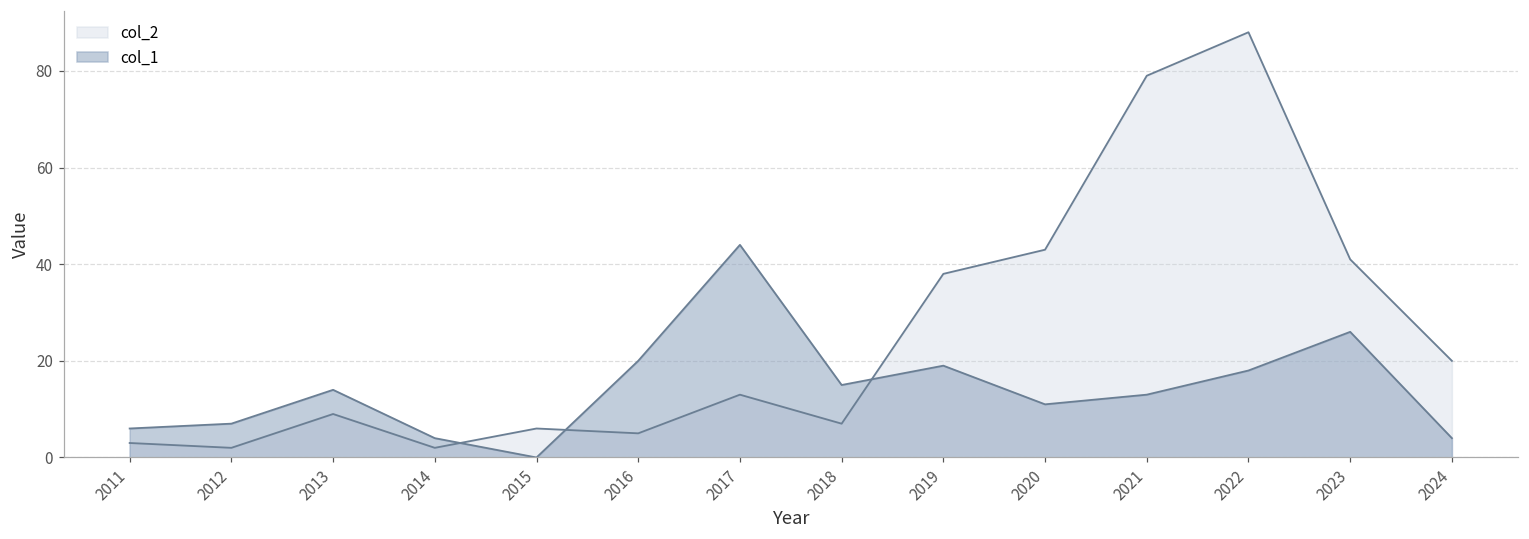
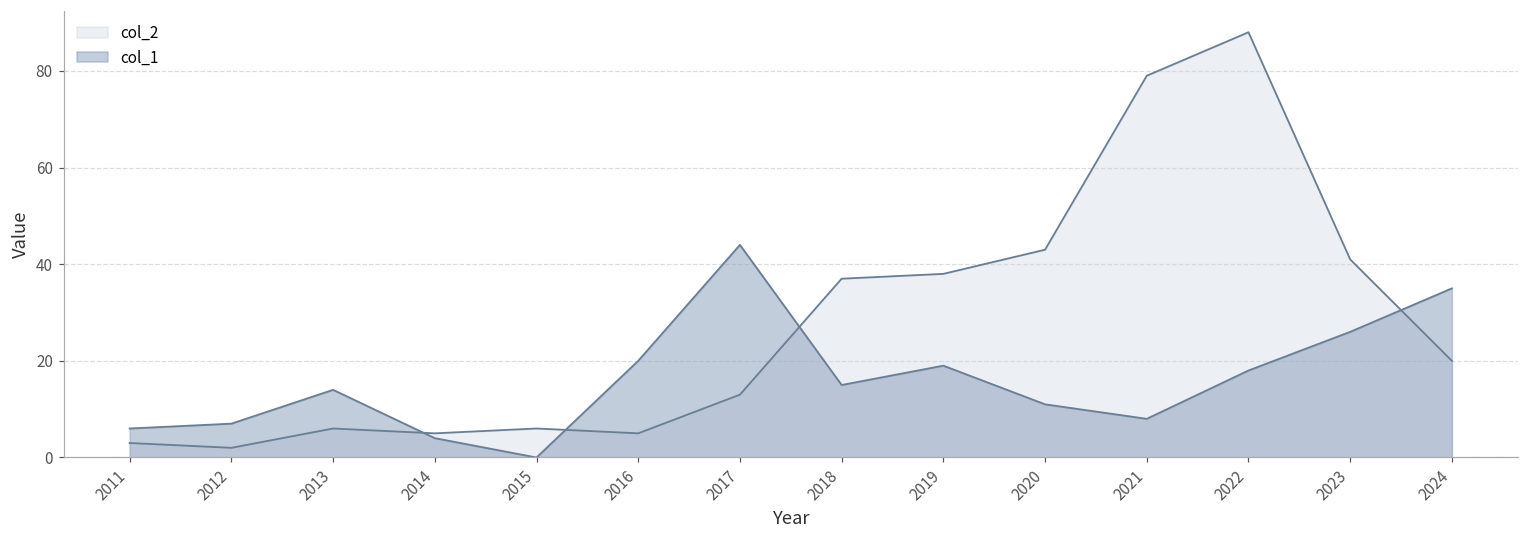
col_2, 2013: 9 -> 6
col_2, 2014: 2 -> 5
col_2, 2018: 7 -> 37
col_1, 2021: 13 -> 8
col_1, 2024: 4 -> 35
